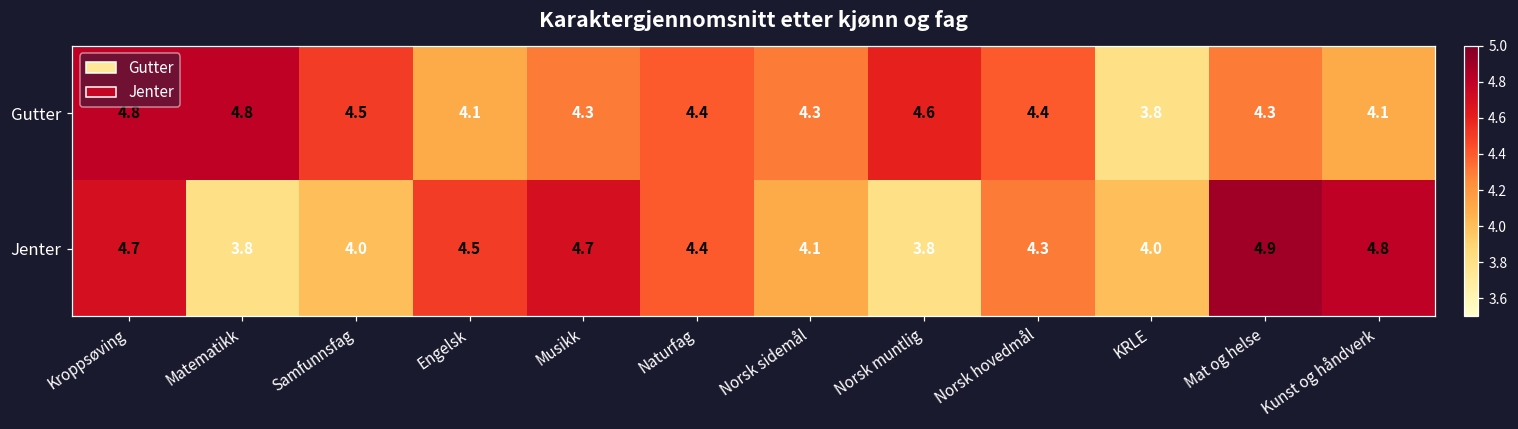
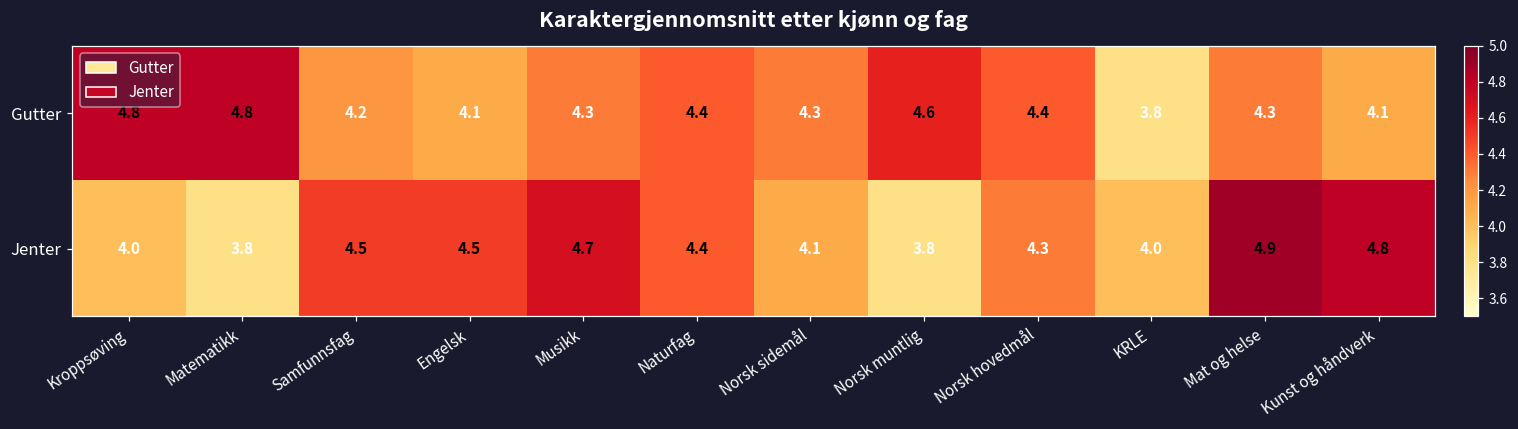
Gutter, Samfunnsfag: 4.5 -> 4.2
Jenter, Kroppsøving: 4.7 -> 4.0
Jenter, Samfunnsfag: 4.0 -> 4.5
